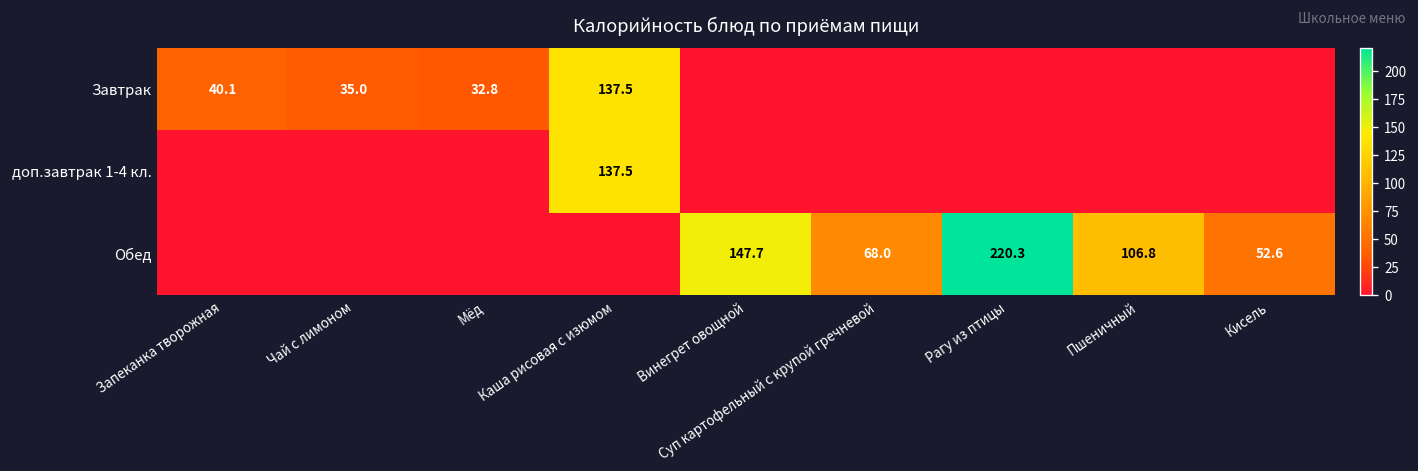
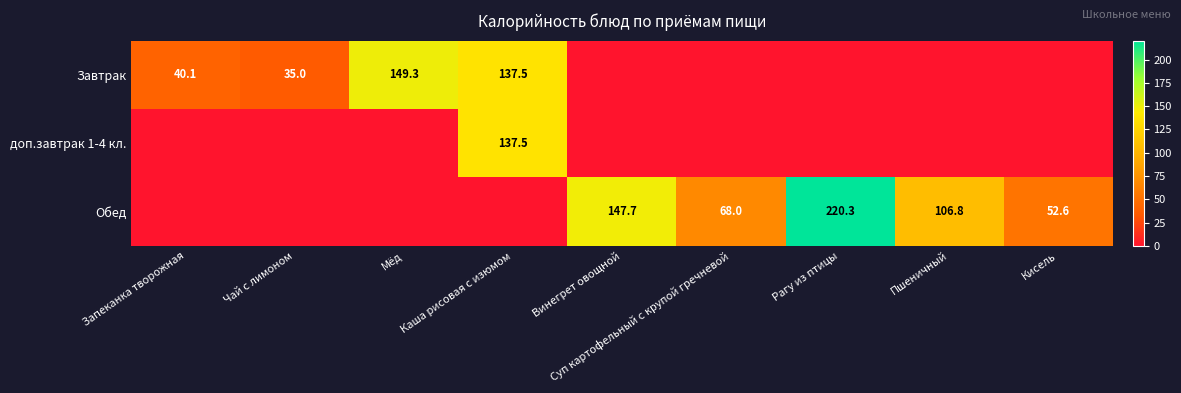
Завтрак, Мёд: 32.8 -> 149.3
